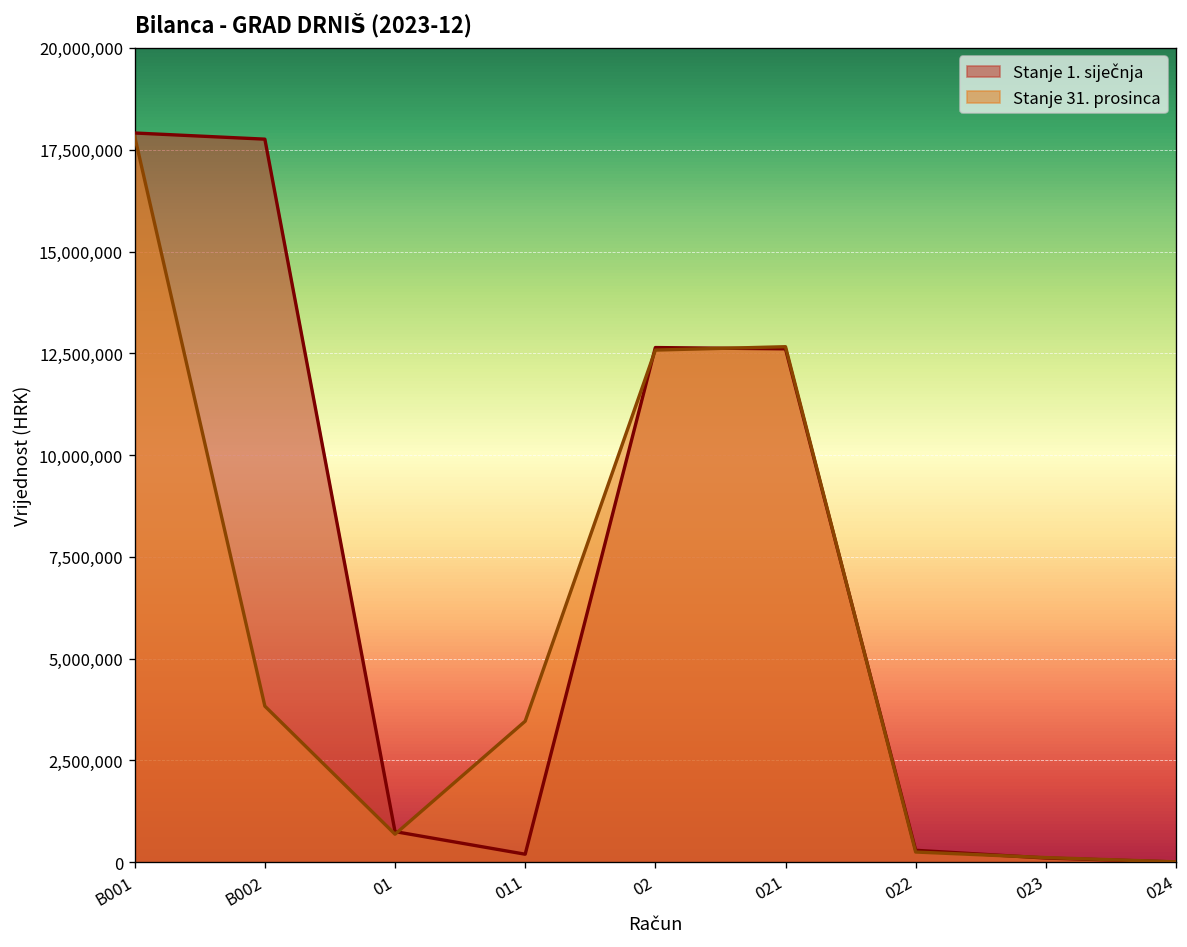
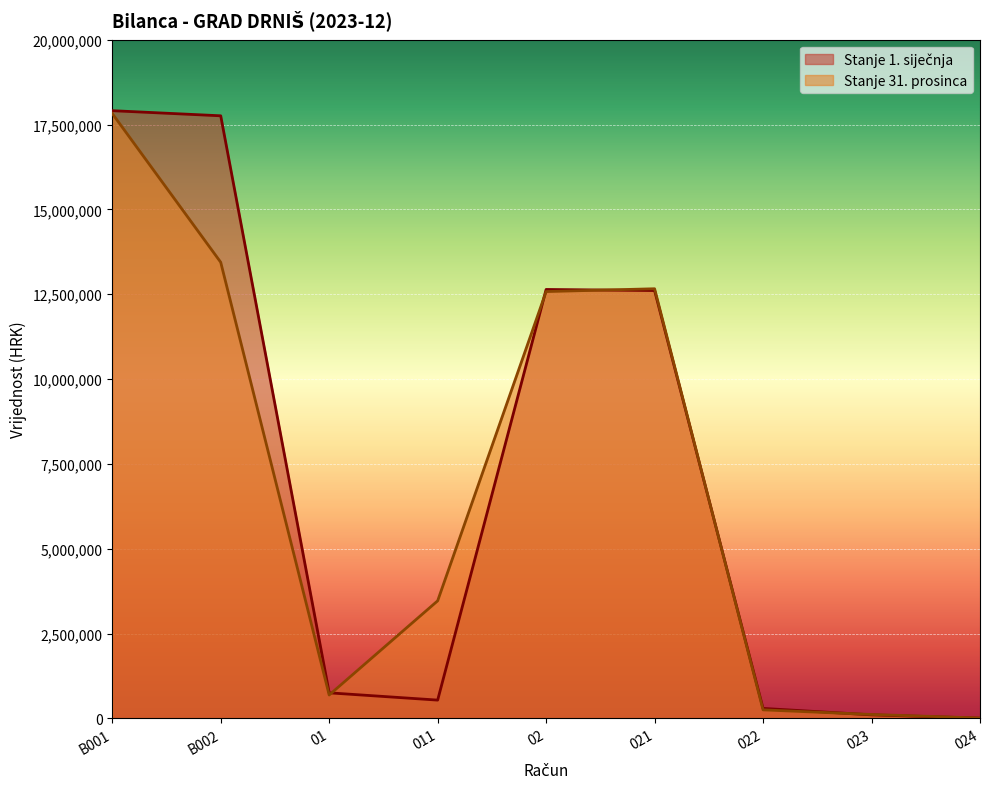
Stanje 31. prosinca, B002: 3,800,000 -> 13,400,000
Stanje 1. siječnja, 011: 200,000 -> 500,000
